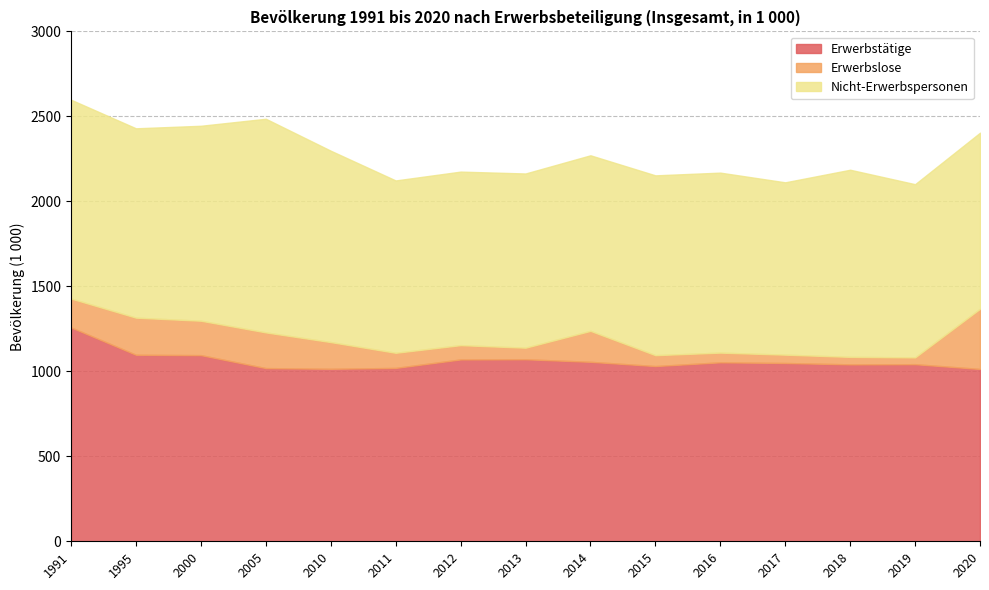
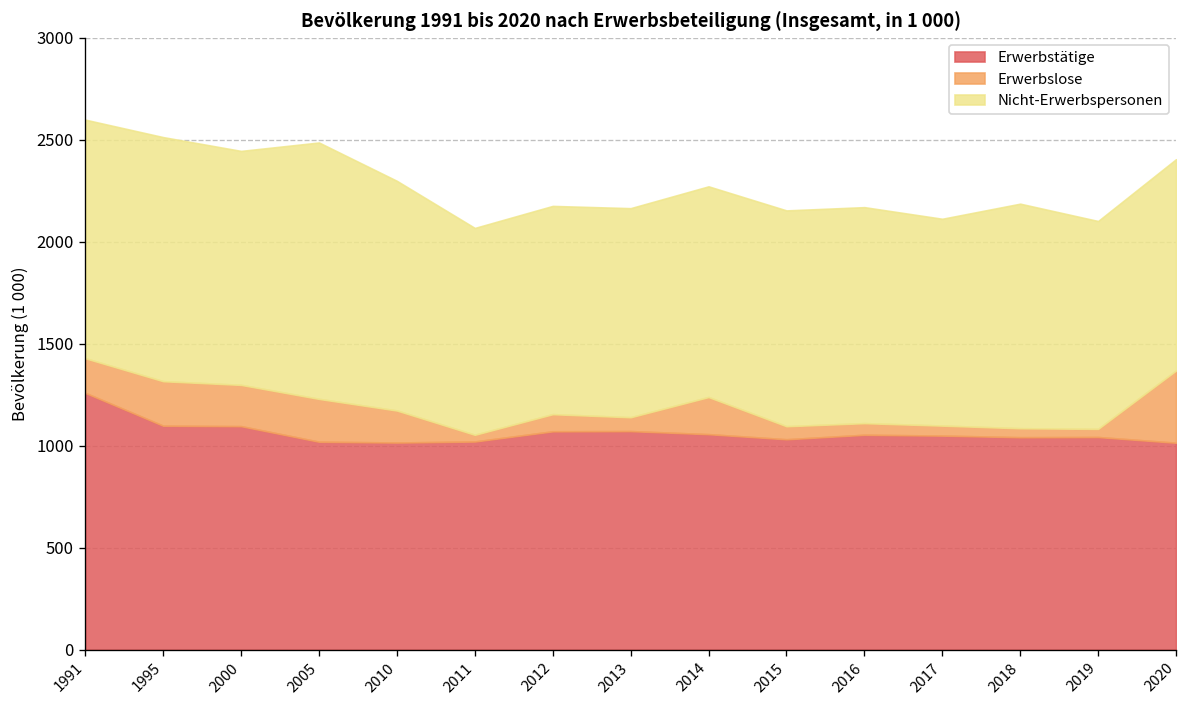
Nicht-Erwerbspersonen, 1995: 1110 -> 1200
Erwerbslose, 2011: 90 -> 30
